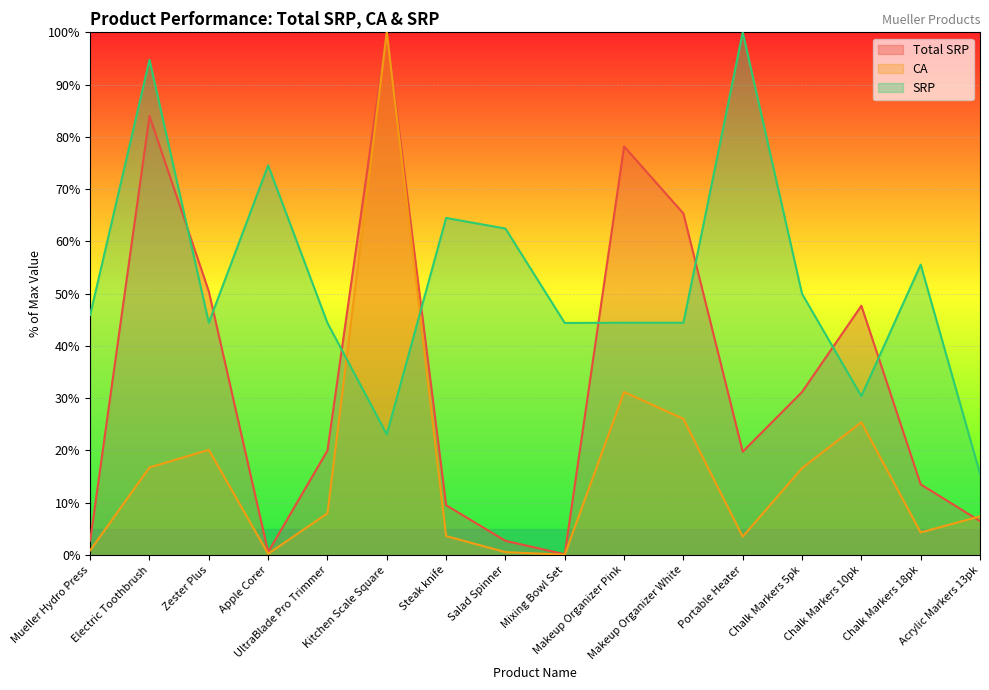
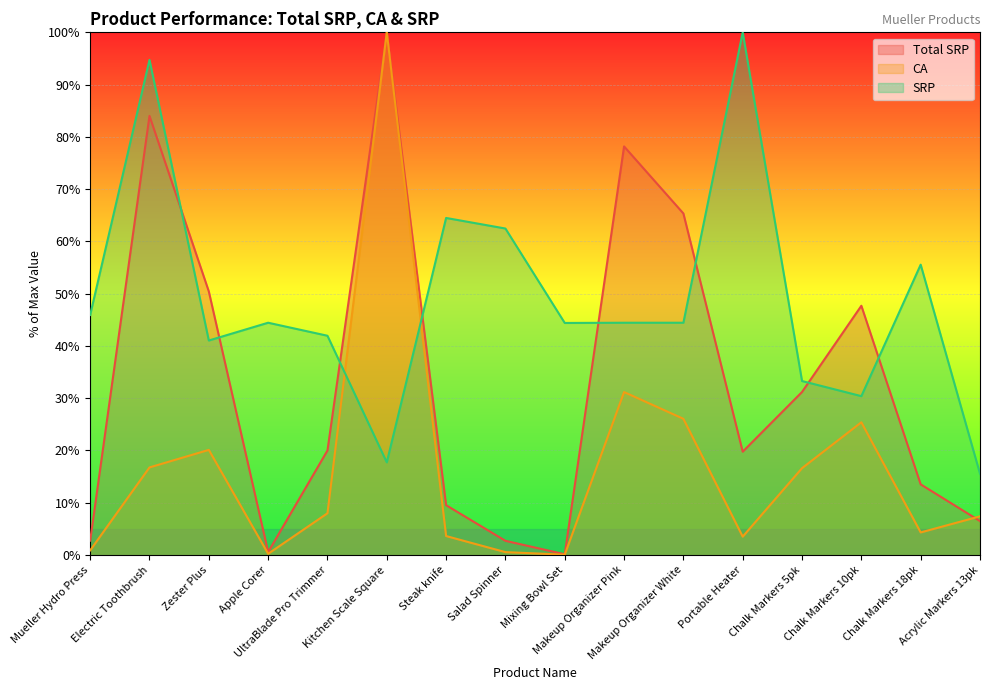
SRP, Zester Plus: 44% -> 41%
SRP, Apple Corer: 75% -> 44%
SRP, UltraBlade Pro Trimmer: 44% -> 42%
SRP, Kitchen Scale Square: 23% -> 18%
SRP, Chalk Markers 5pk: 50% -> 33%
